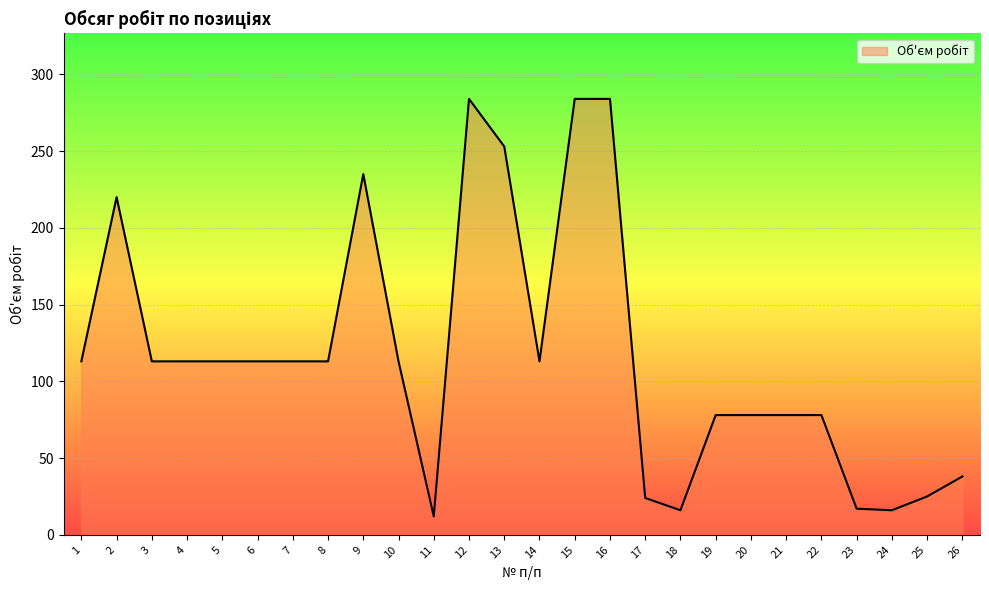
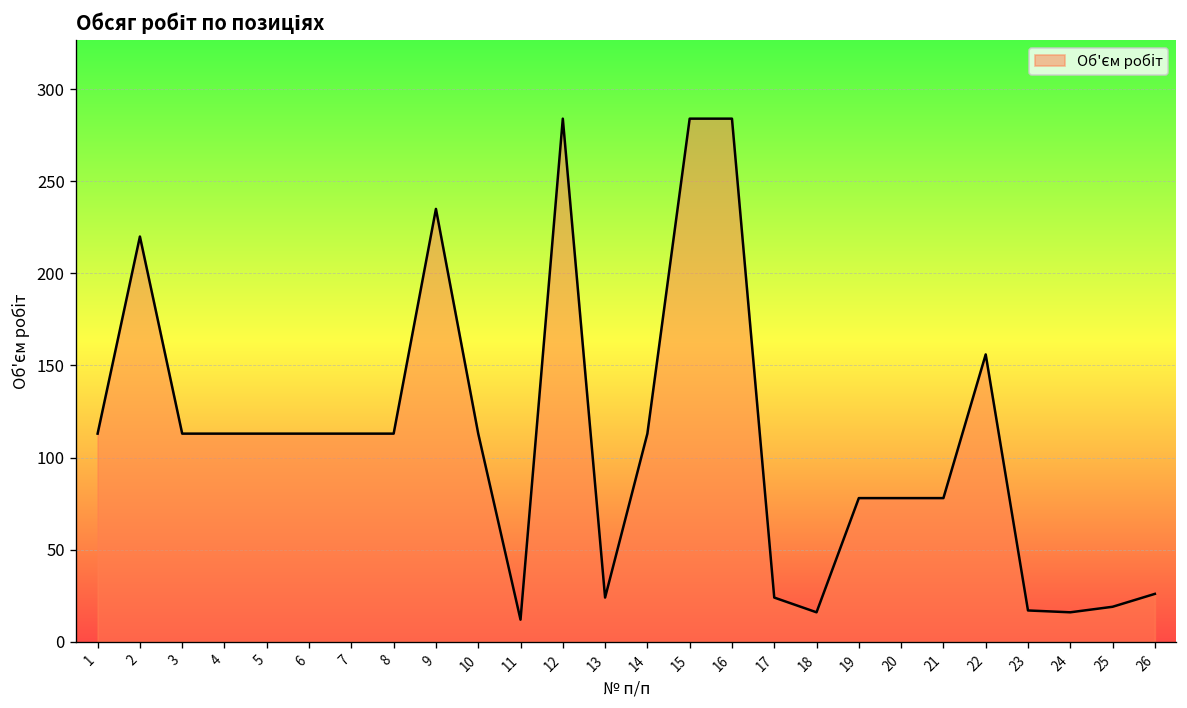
13: 253 -> 24
22: 78 -> 156
25: 25 -> 19
26: 38 -> 26
